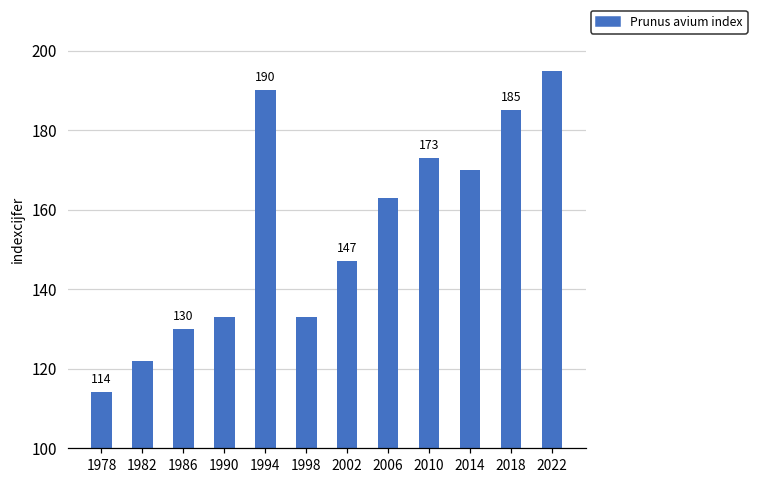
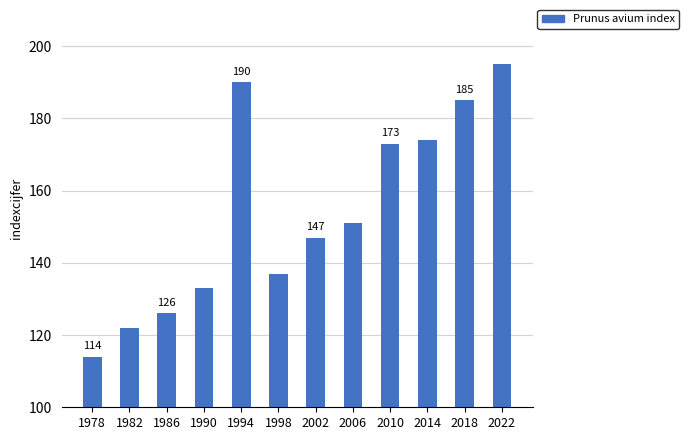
1986: 130 -> 126
1998: 133 -> 137
2006: 163 -> 151
2014: 170 -> 174
